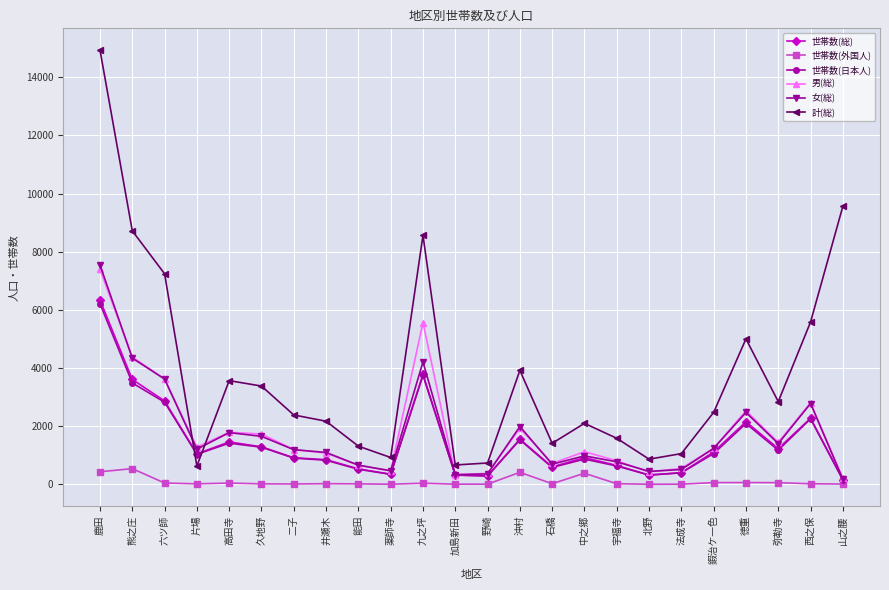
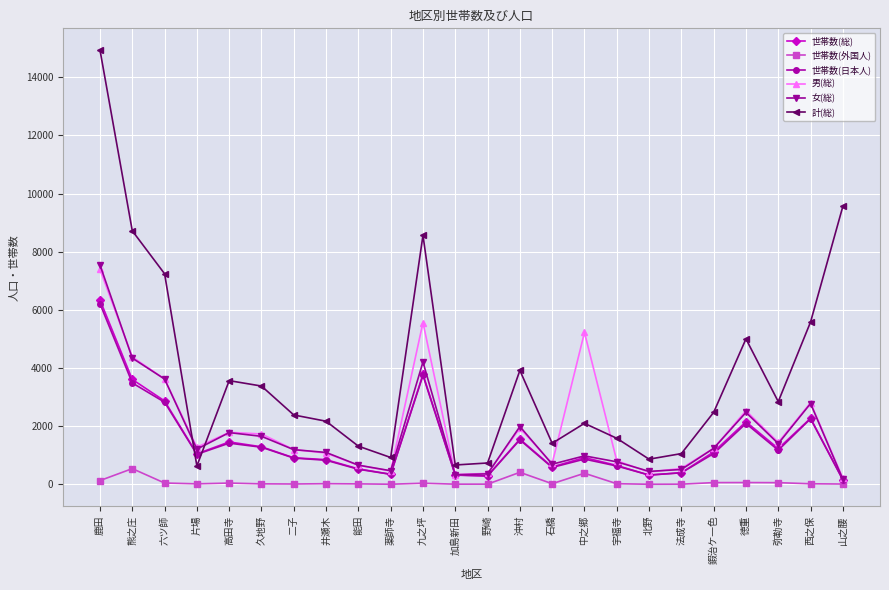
世帯数(外国人), 鹿田: 400 -> 100
男(総), 中之郷: 1100 -> 5200
